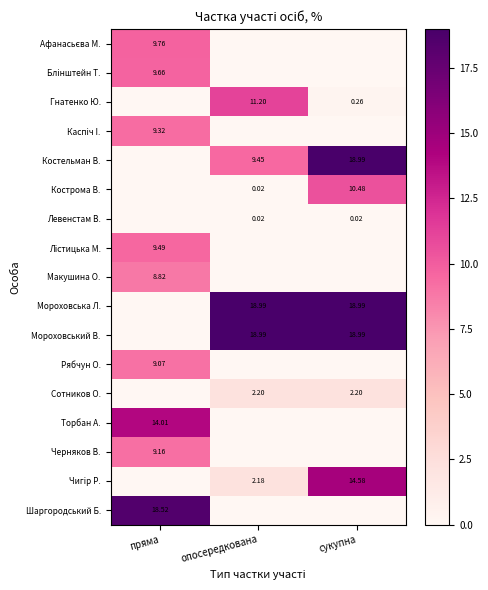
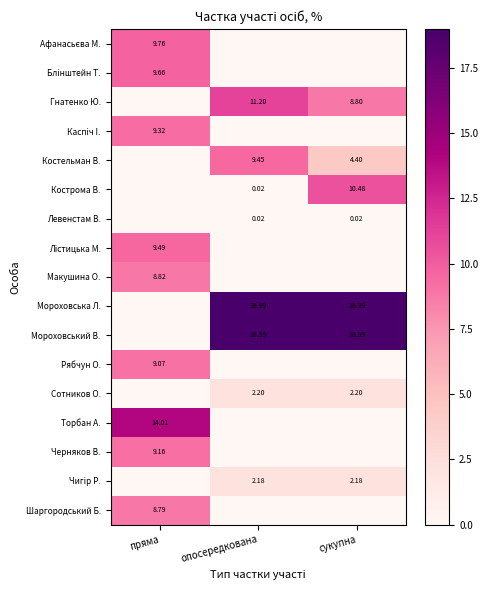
Гнатенко Ю., сукупна: 0.26 -> 8.80
Костельман В., сукупна: 18.99 -> 4.40
Чигір Р., сукупна: 14.58 -> 2.18
Шаргородський Б., пряма: 18.52 -> 8.79
